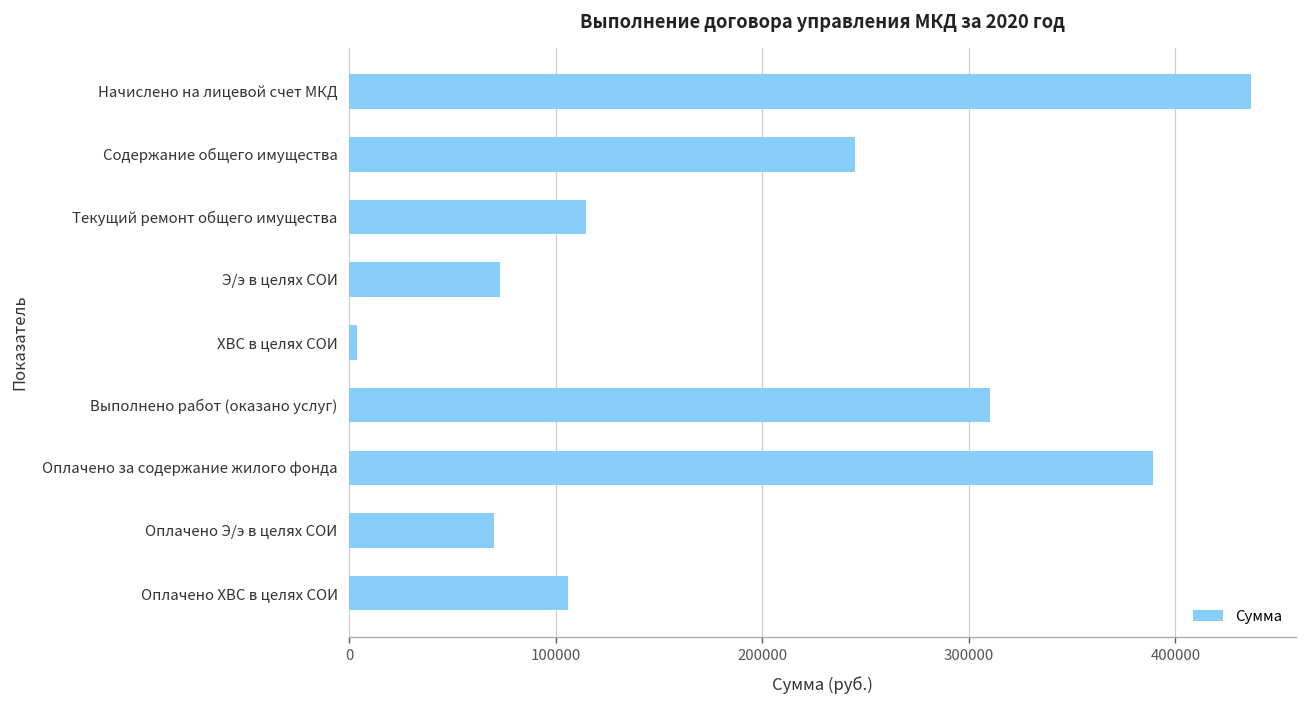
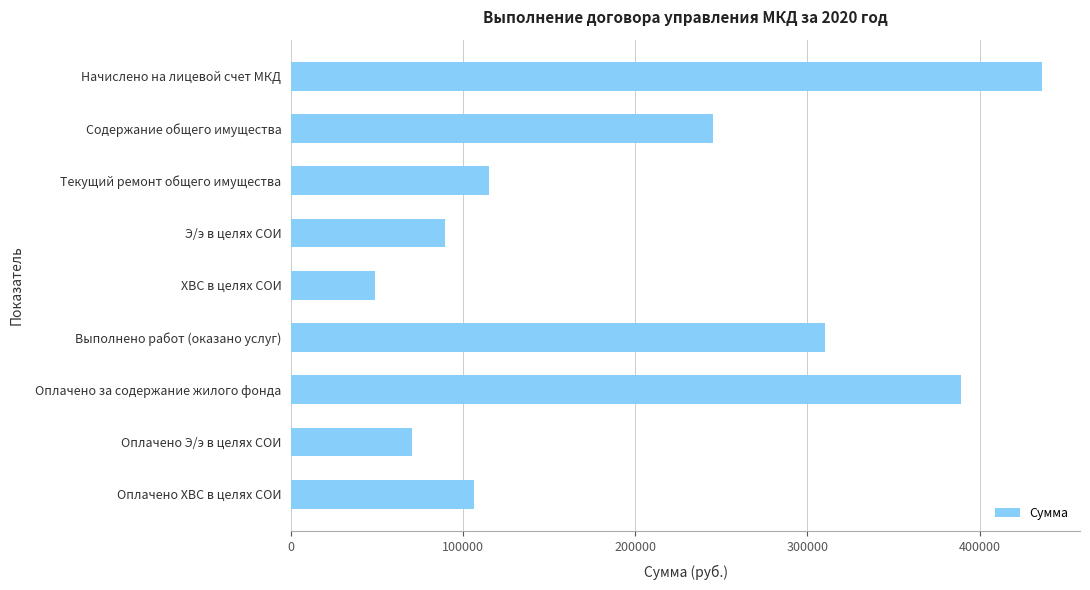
Э/э в целях СОИ: 73000 -> 89000
ХВС в целях СОИ: 4000 -> 48000
